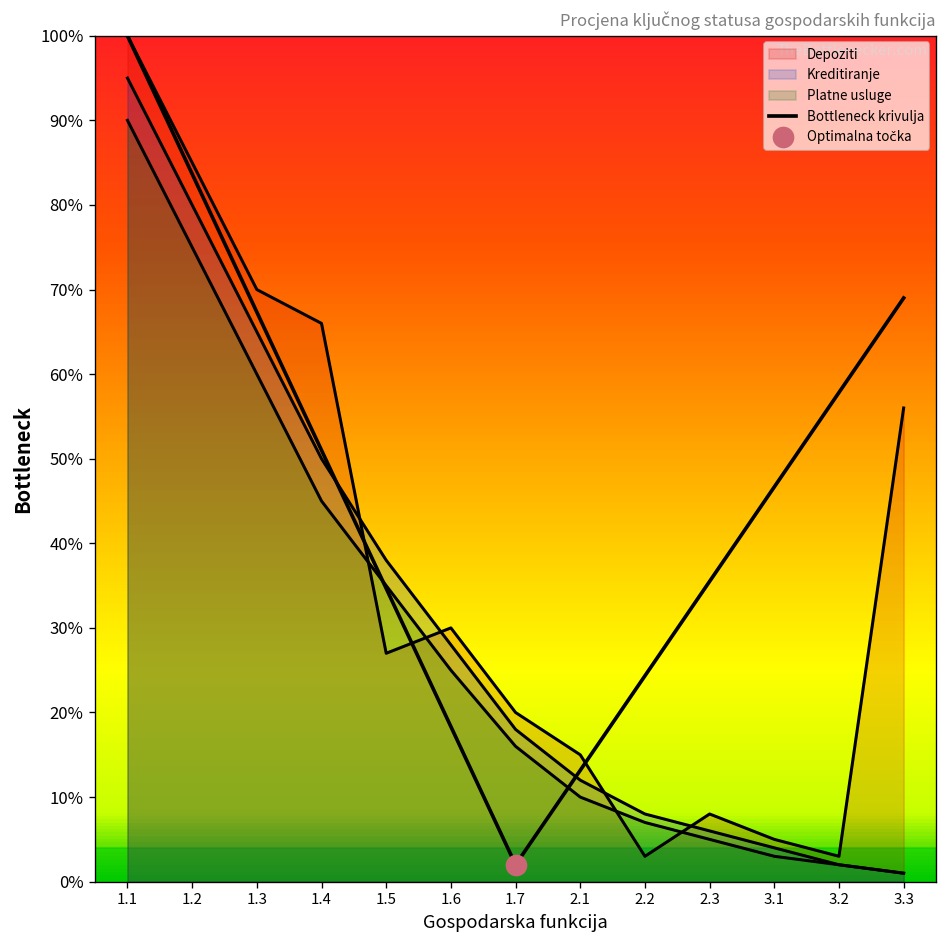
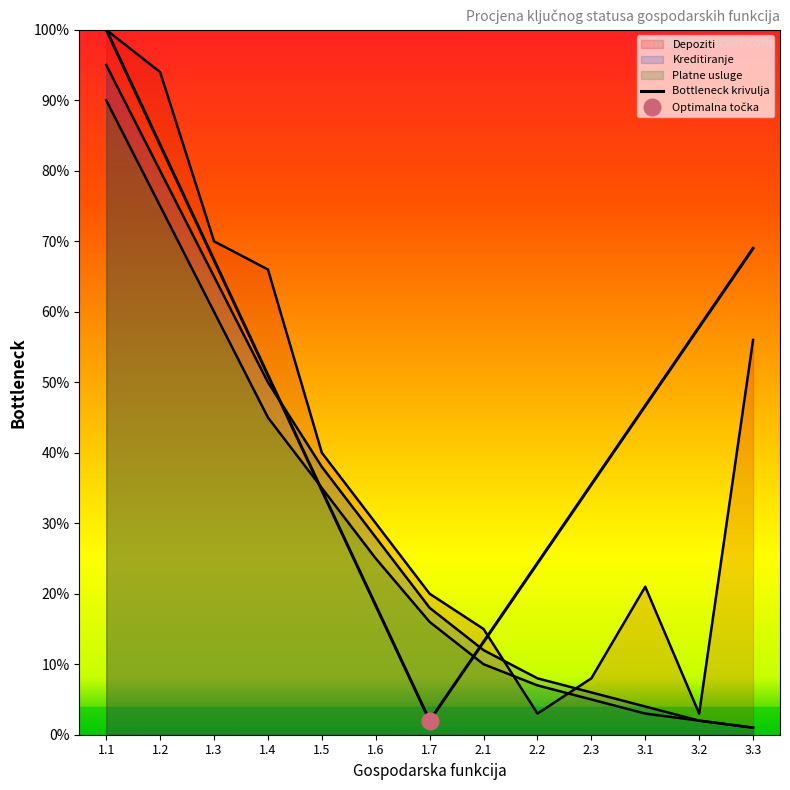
Depoziti, 1.2: 85% -> 94%
Depoziti, 1.5: 27% -> 40%
Depoziti, 3.1: 5% -> 21%
